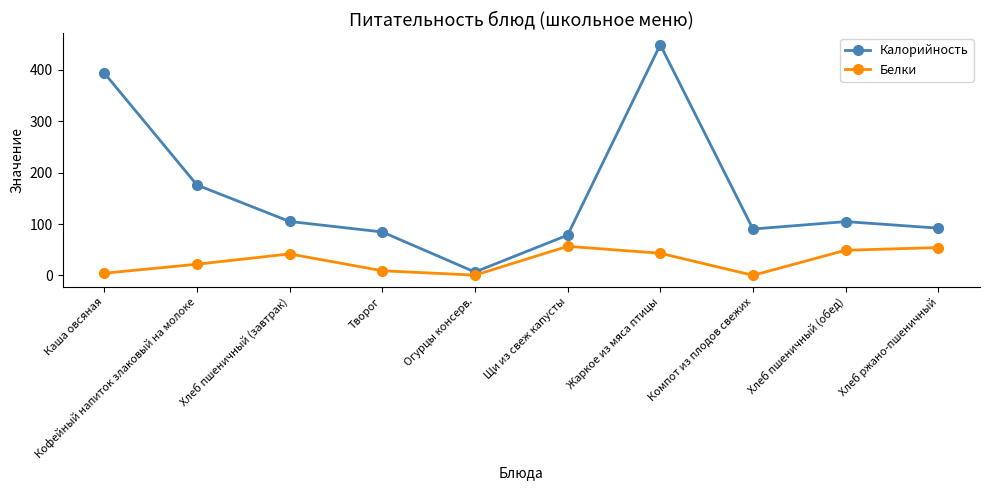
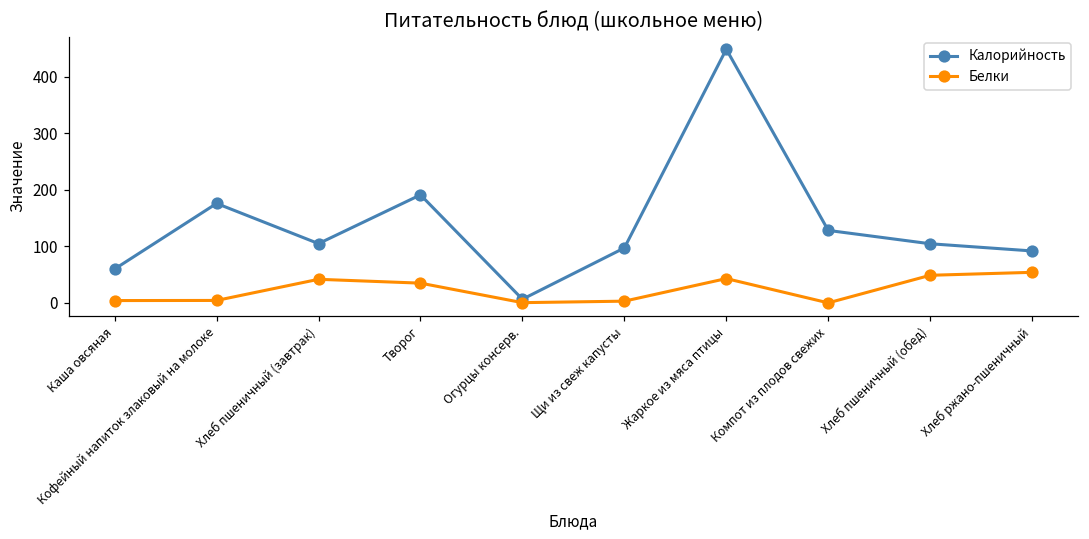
Калорийность, Каша овсяная: 390 -> 60
Белки, Кофейный напиток злаковый на молоке: 20 -> 0
Калорийность, Творог: 80 -> 190
Белки, Творог: 10 -> 40
Калорийность, Щи из свеж капусты: 80 -> 100
Белки, Щи из свеж капусты: 60 -> 0
Калорийность, Компот из плодов свежих: 90 -> 130
